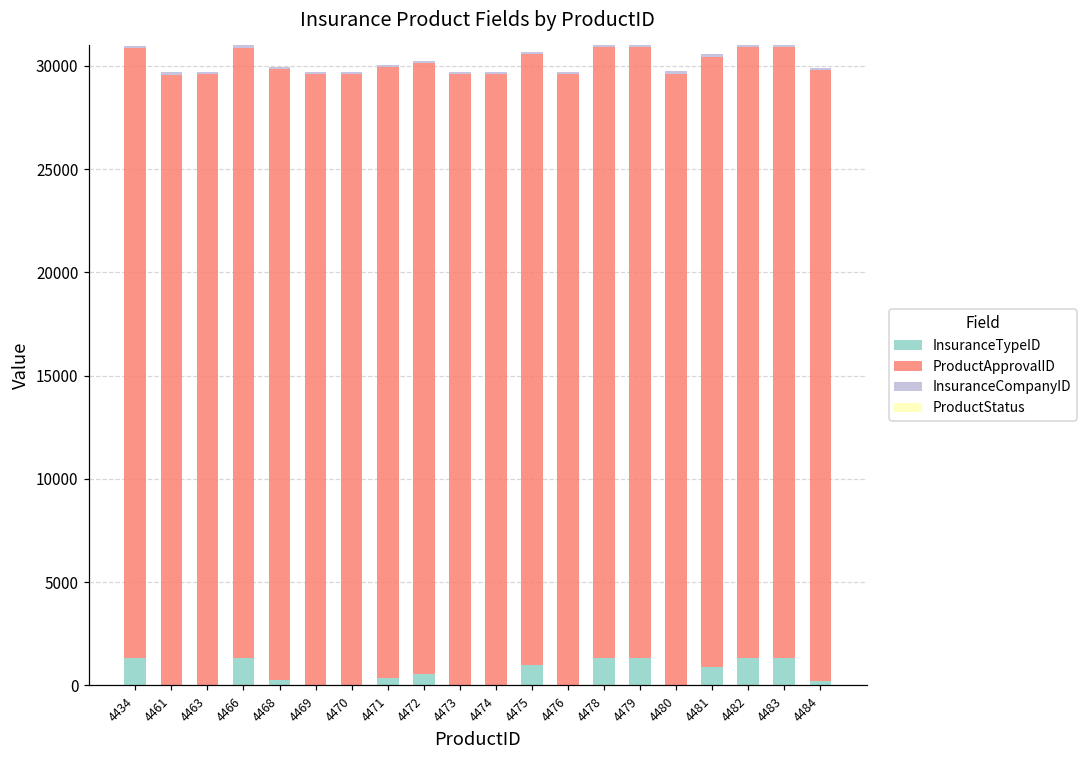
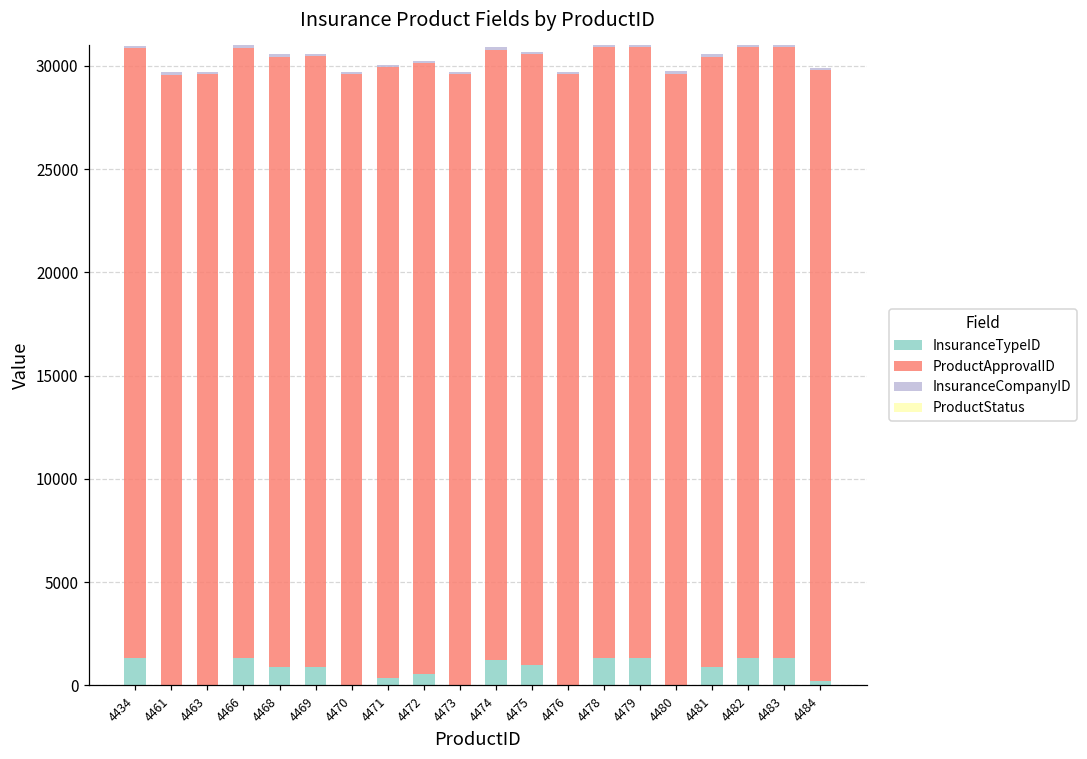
InsuranceTypeID, 4468: 300 -> 900
InsuranceTypeID, 4469: 0 -> 900
InsuranceTypeID, 4474: 0 -> 1200
